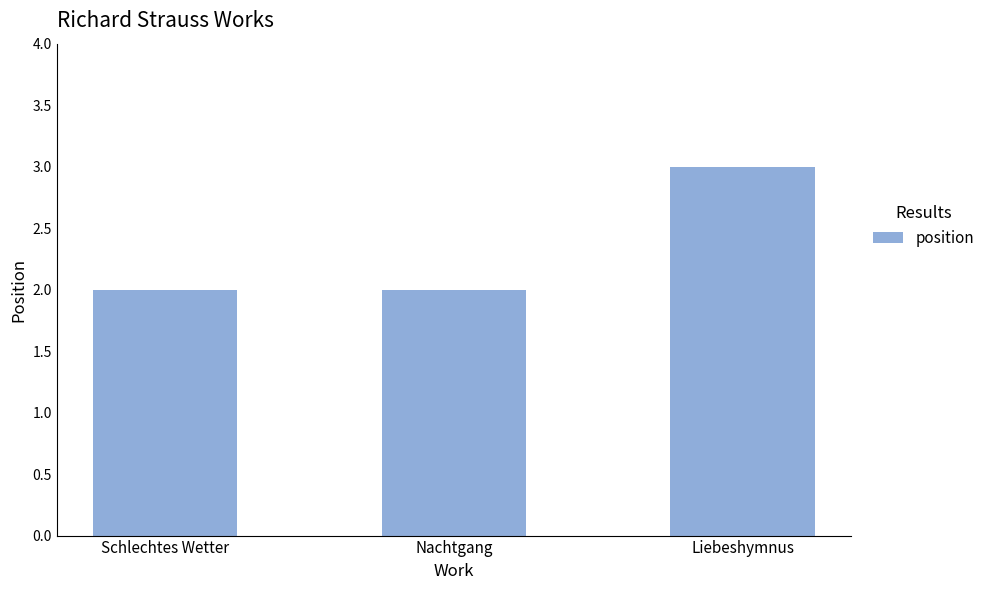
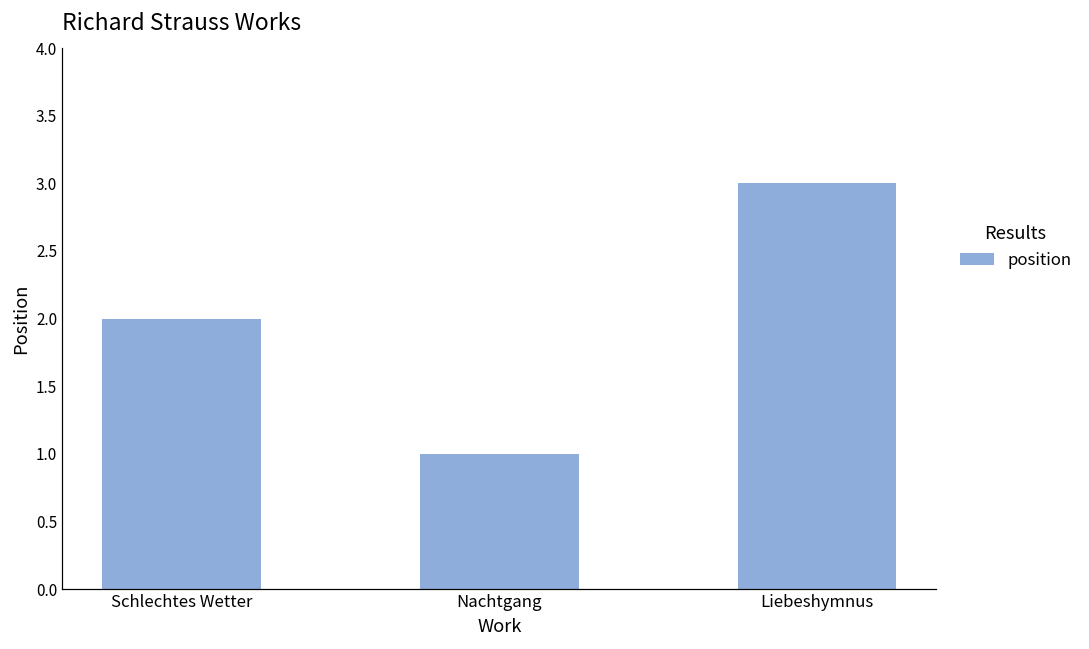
Nachtgang: 2 -> 1
